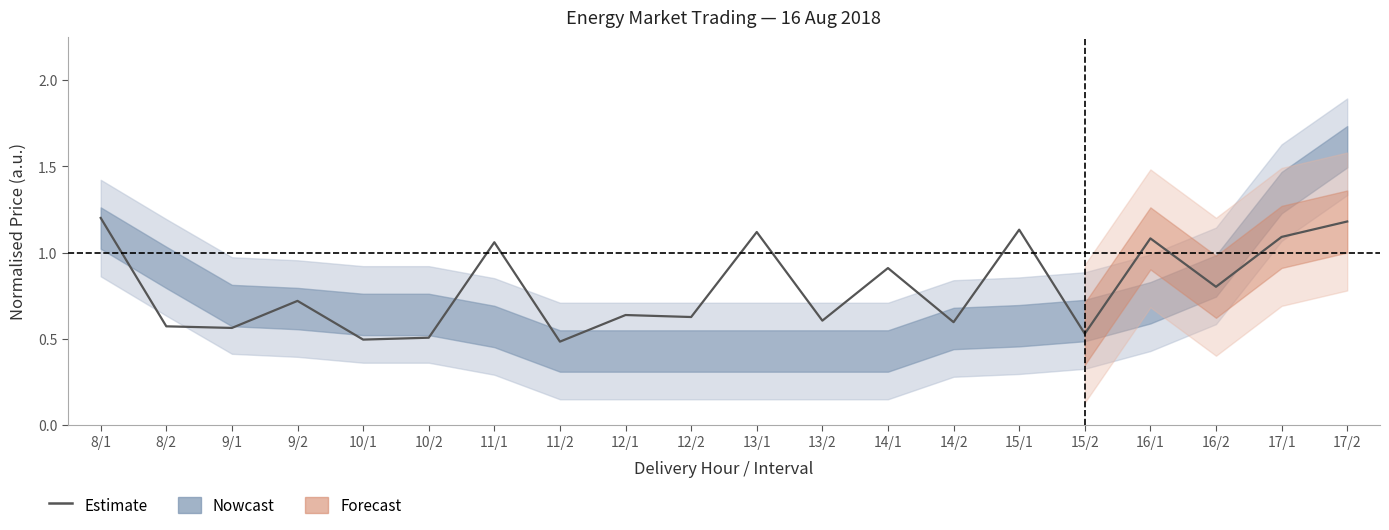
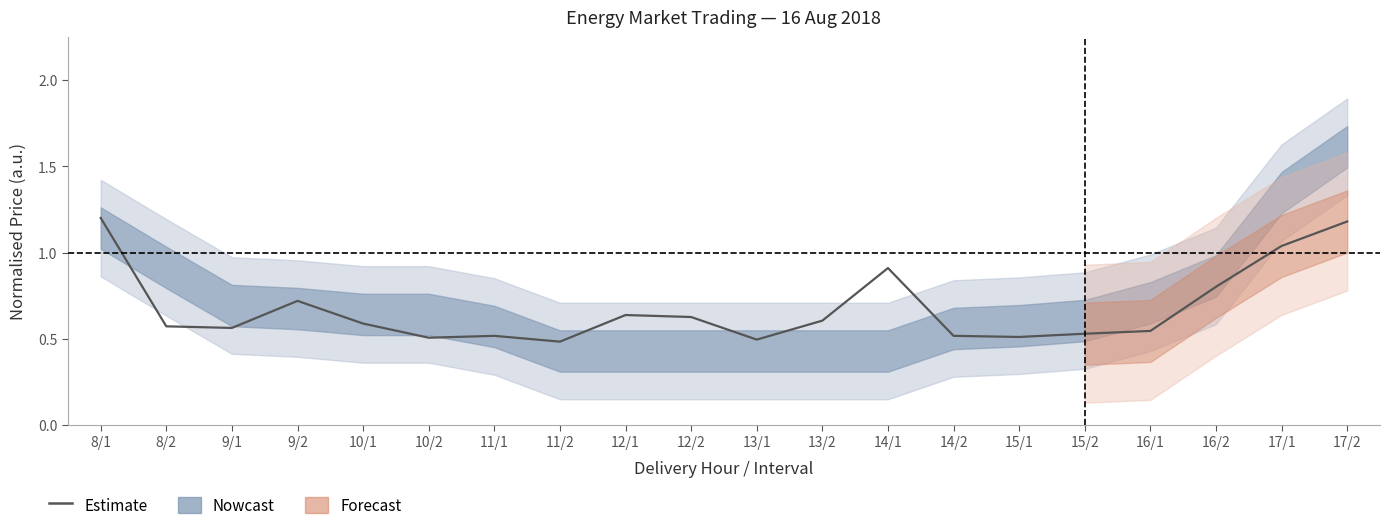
Estimate, 10/1: 0.50 -> 0.59
Estimate, 11/1: 1.06 -> 0.52
Estimate, 13/1: 1.12 -> 0.50
Estimate, 14/2: 0.60 -> 0.52
Estimate, 15/1: 1.13 -> 0.51
Estimate, 16/1: 1.08 -> 0.55
Estimate, 17/1: 1.09 -> 1.04
